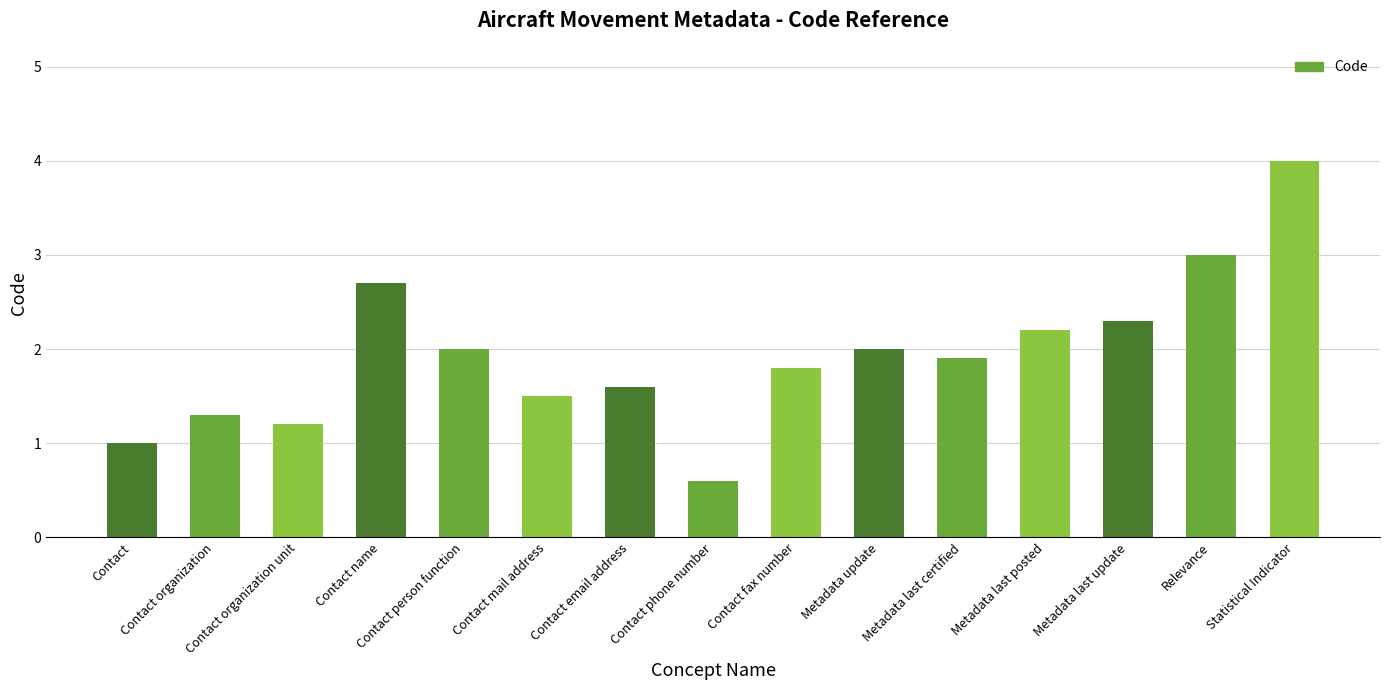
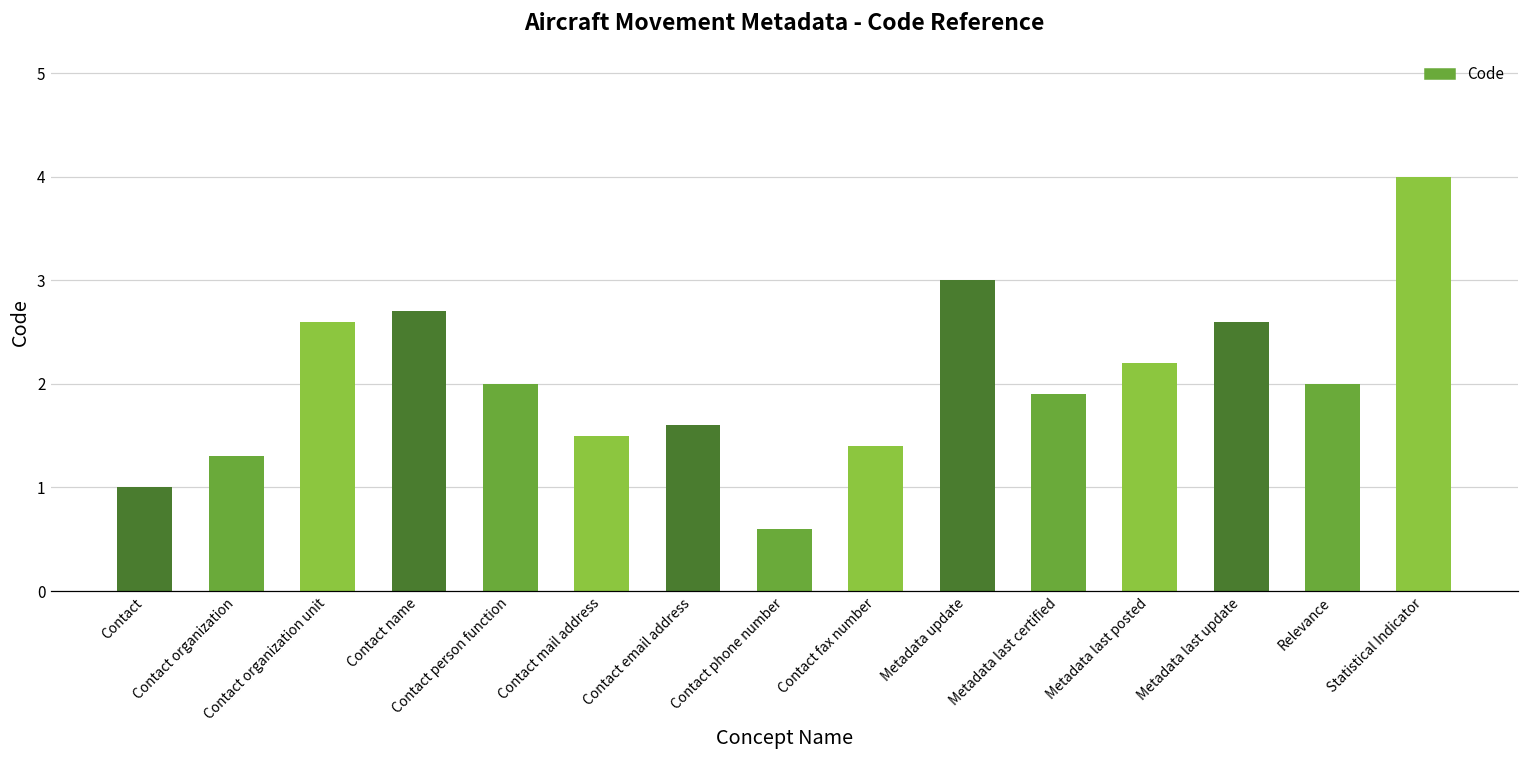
Contact organization unit: 1.2 -> 2.6
Contact fax number: 1.8 -> 1.4
Metadata update: 2 -> 3
Metadata last update: 2.3 -> 2.6
Relevance: 3 -> 2
